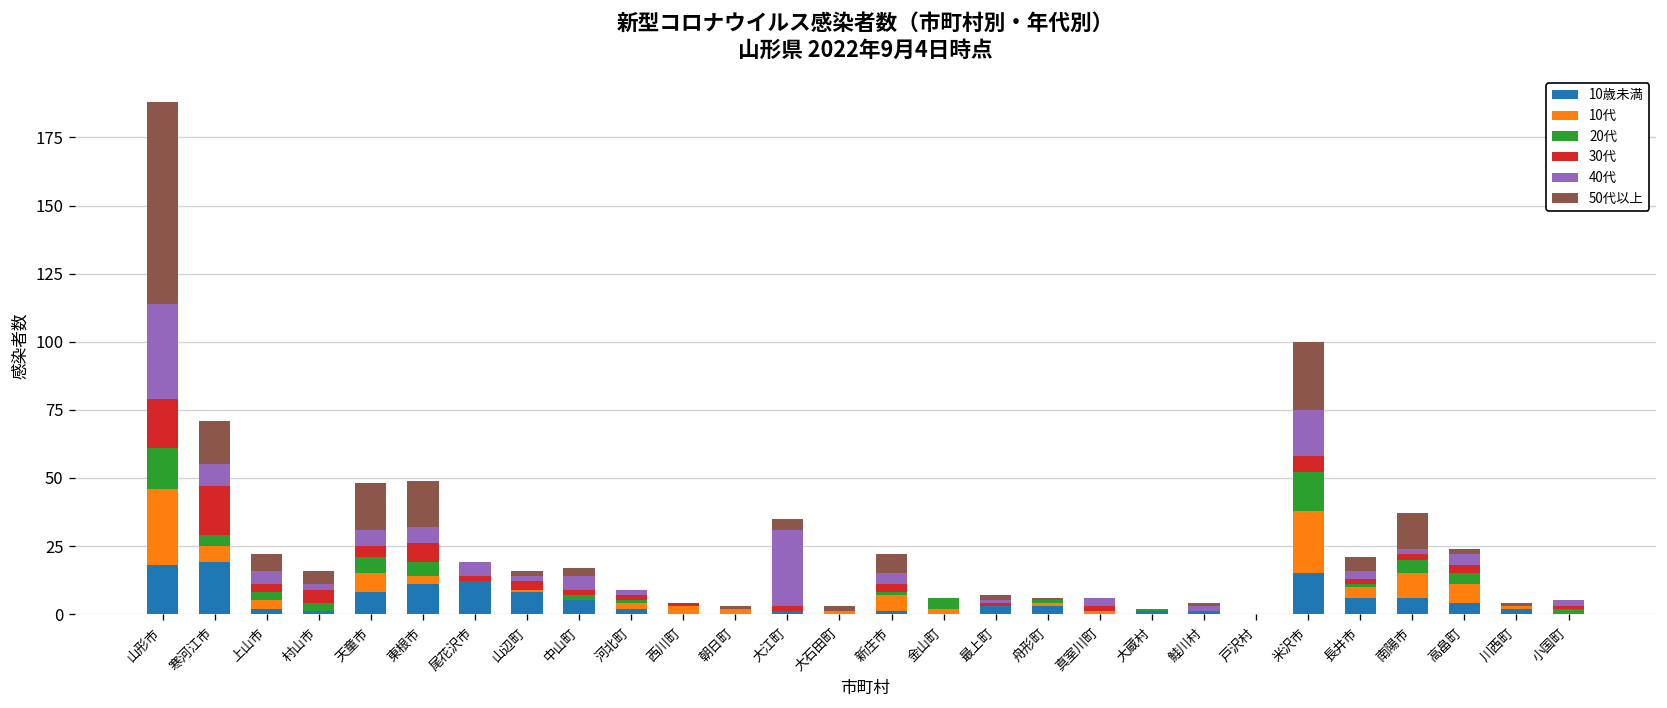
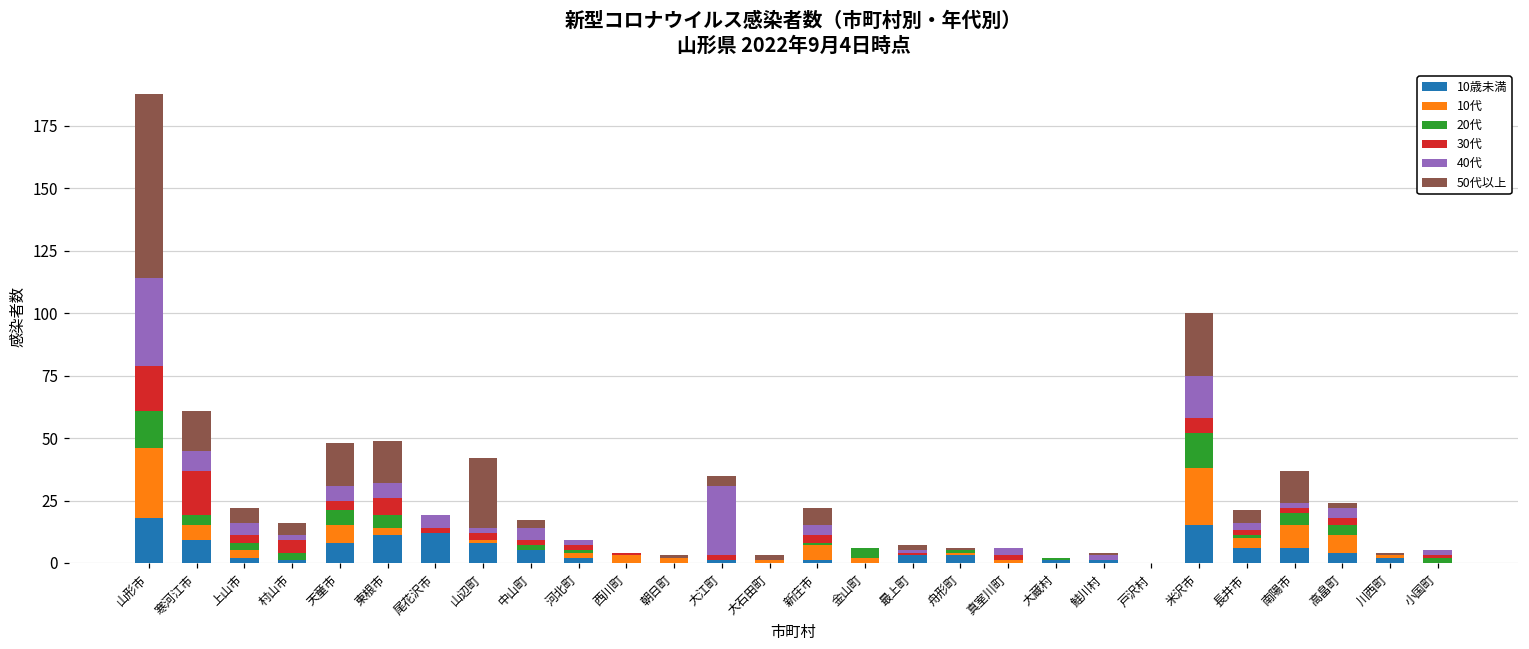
10歳未満, 寒河江市: 19 -> 9
50代以上, 山辺町: 2 -> 28
